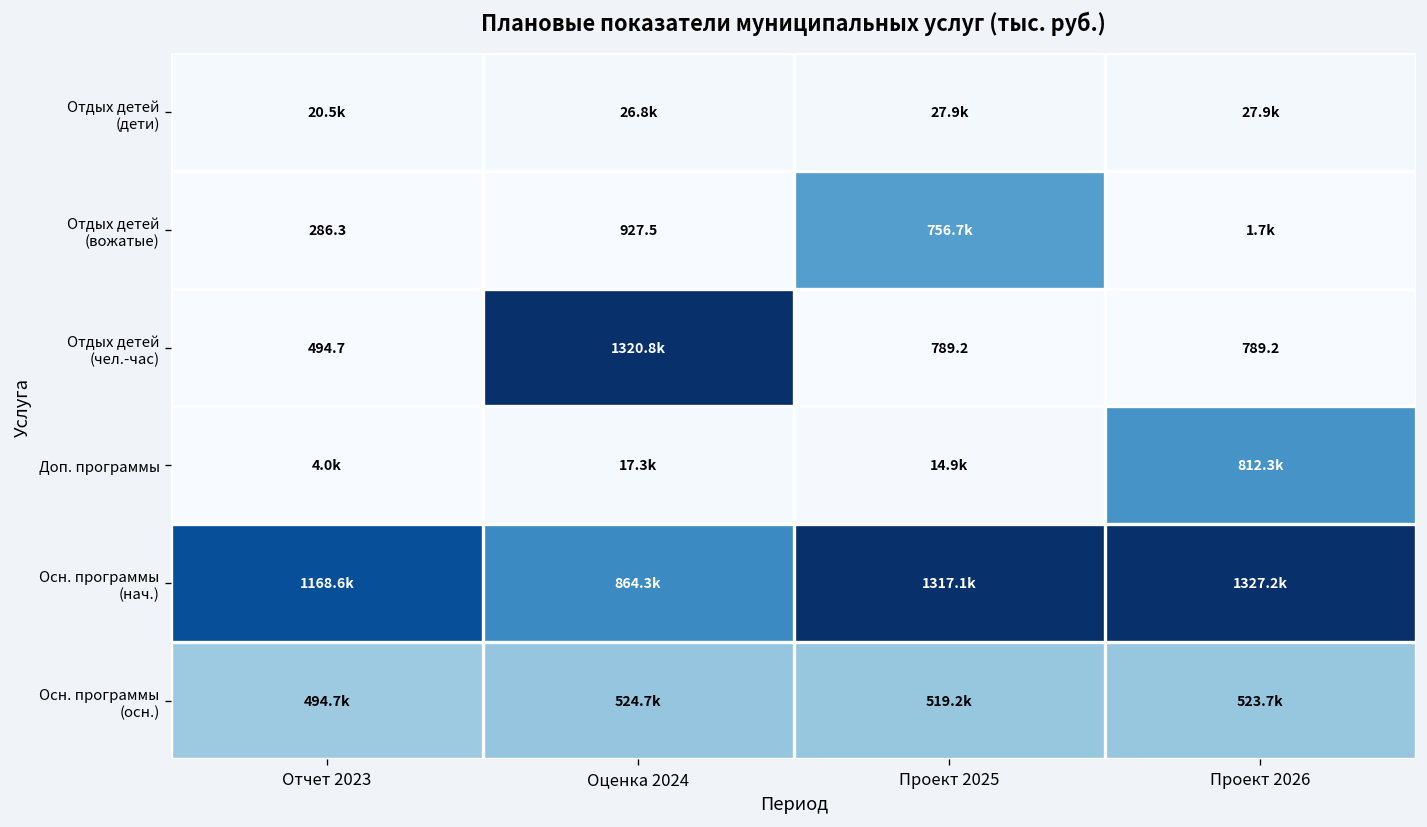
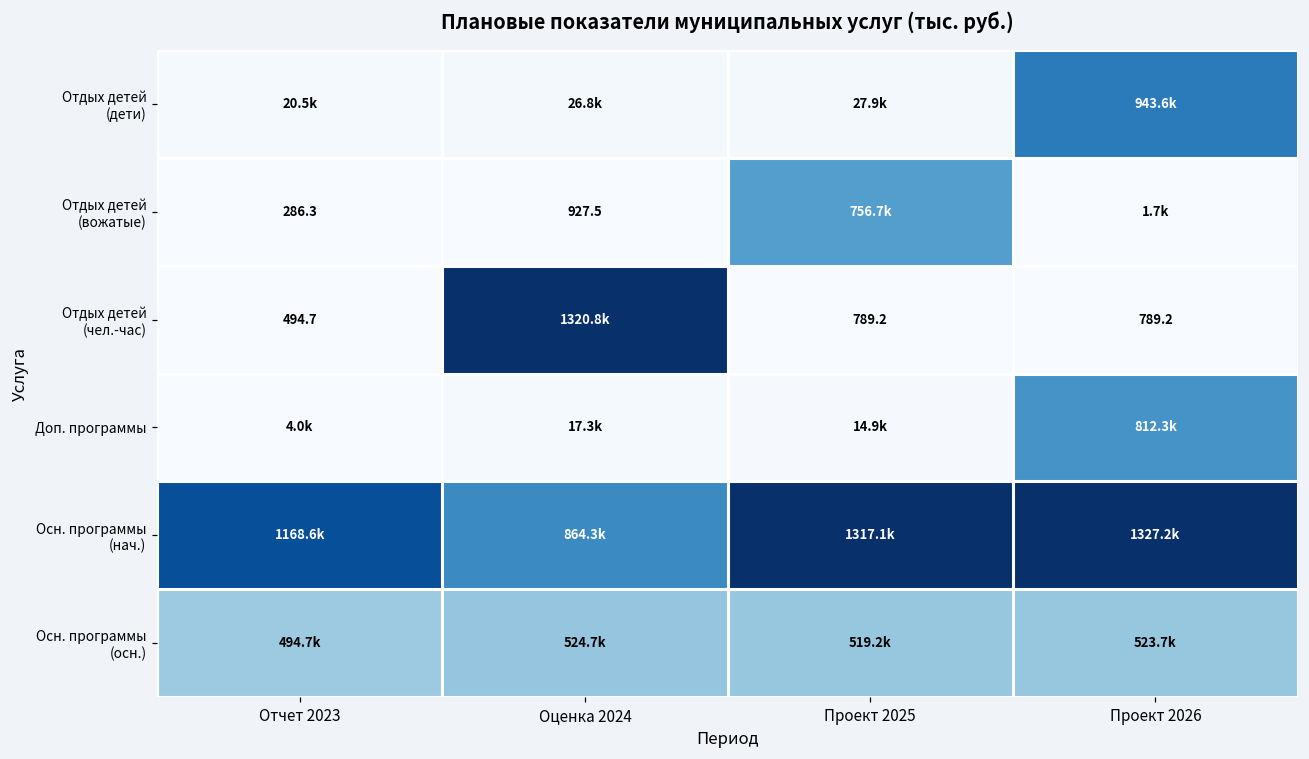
Отдых детей (дети), Проект 2026: 27.9k -> 943.6k
